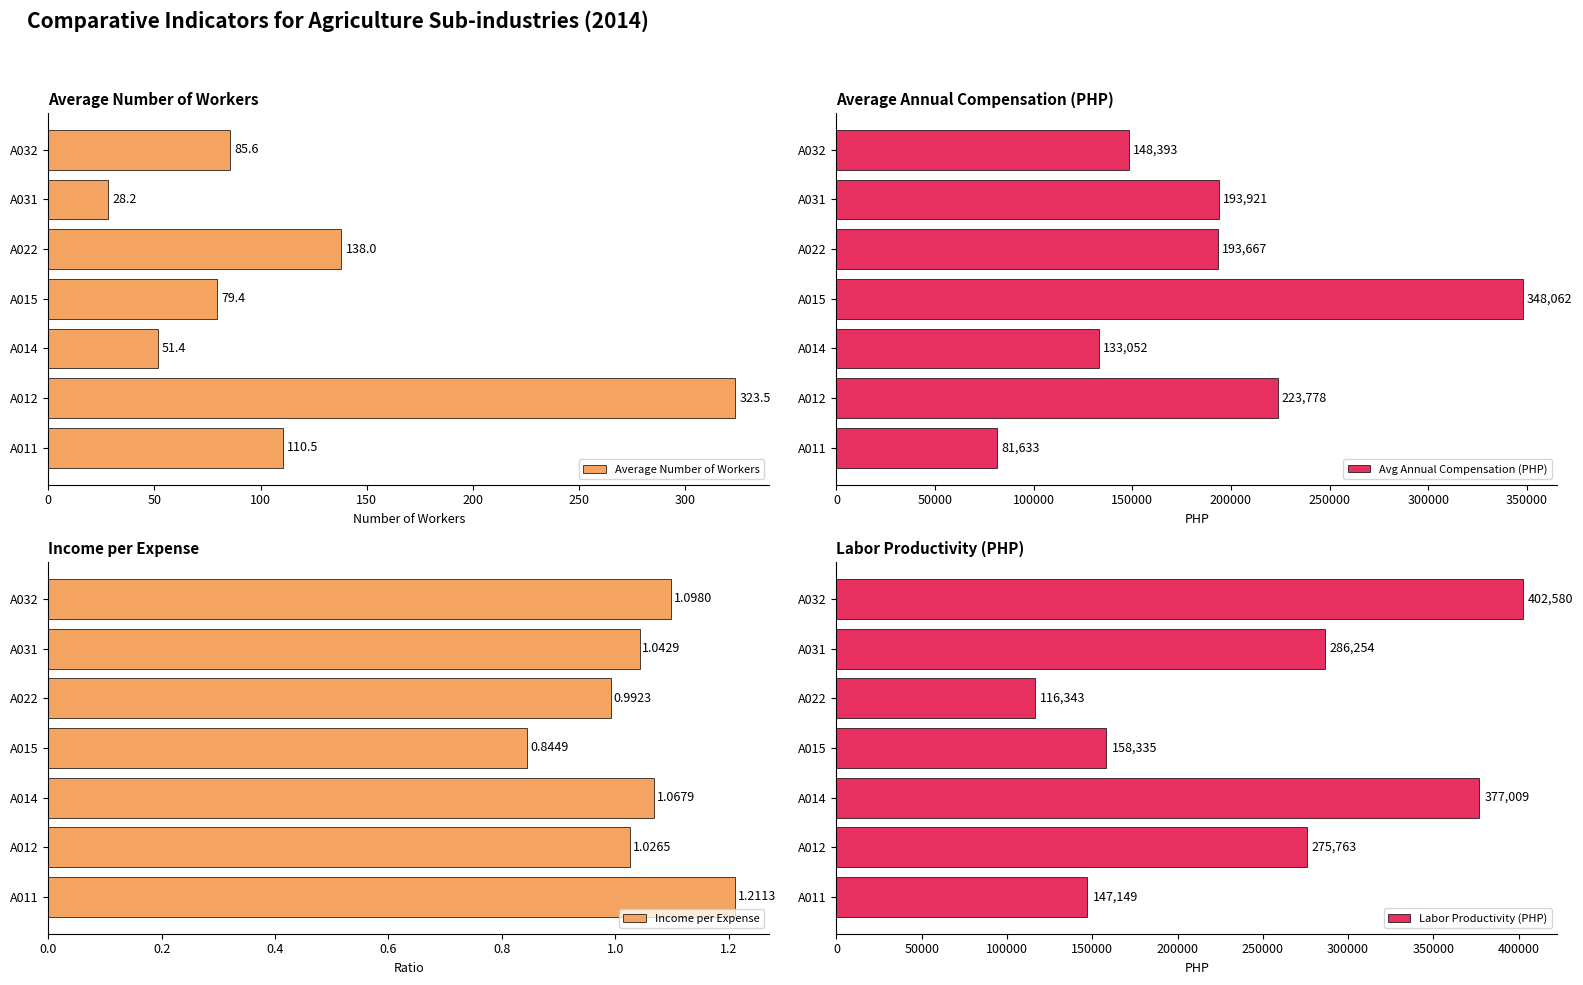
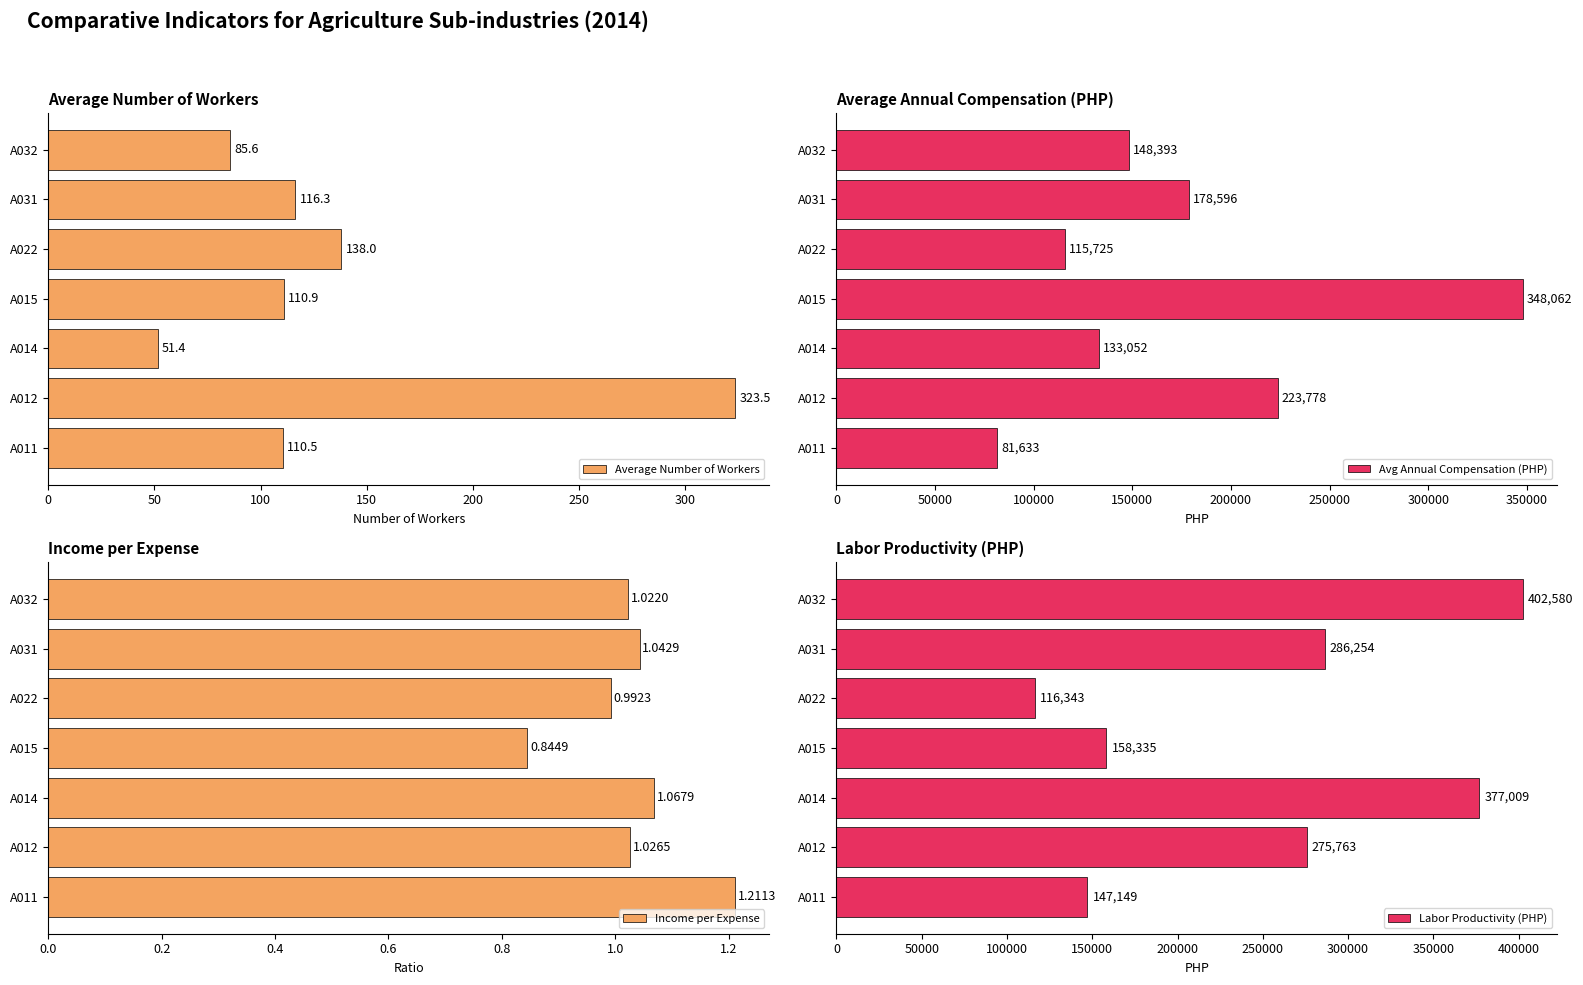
Average Number of Workers, A031: 28.2 -> 116.3
Average Number of Workers, A015: 79.4 -> 110.9
Average Annual Compensation (PHP), A031: 193,921 -> 178,596
Average Annual Compensation (PHP), A022: 193,667 -> 115,725
Income per Expense, A032: 1.0980 -> 1.0220
